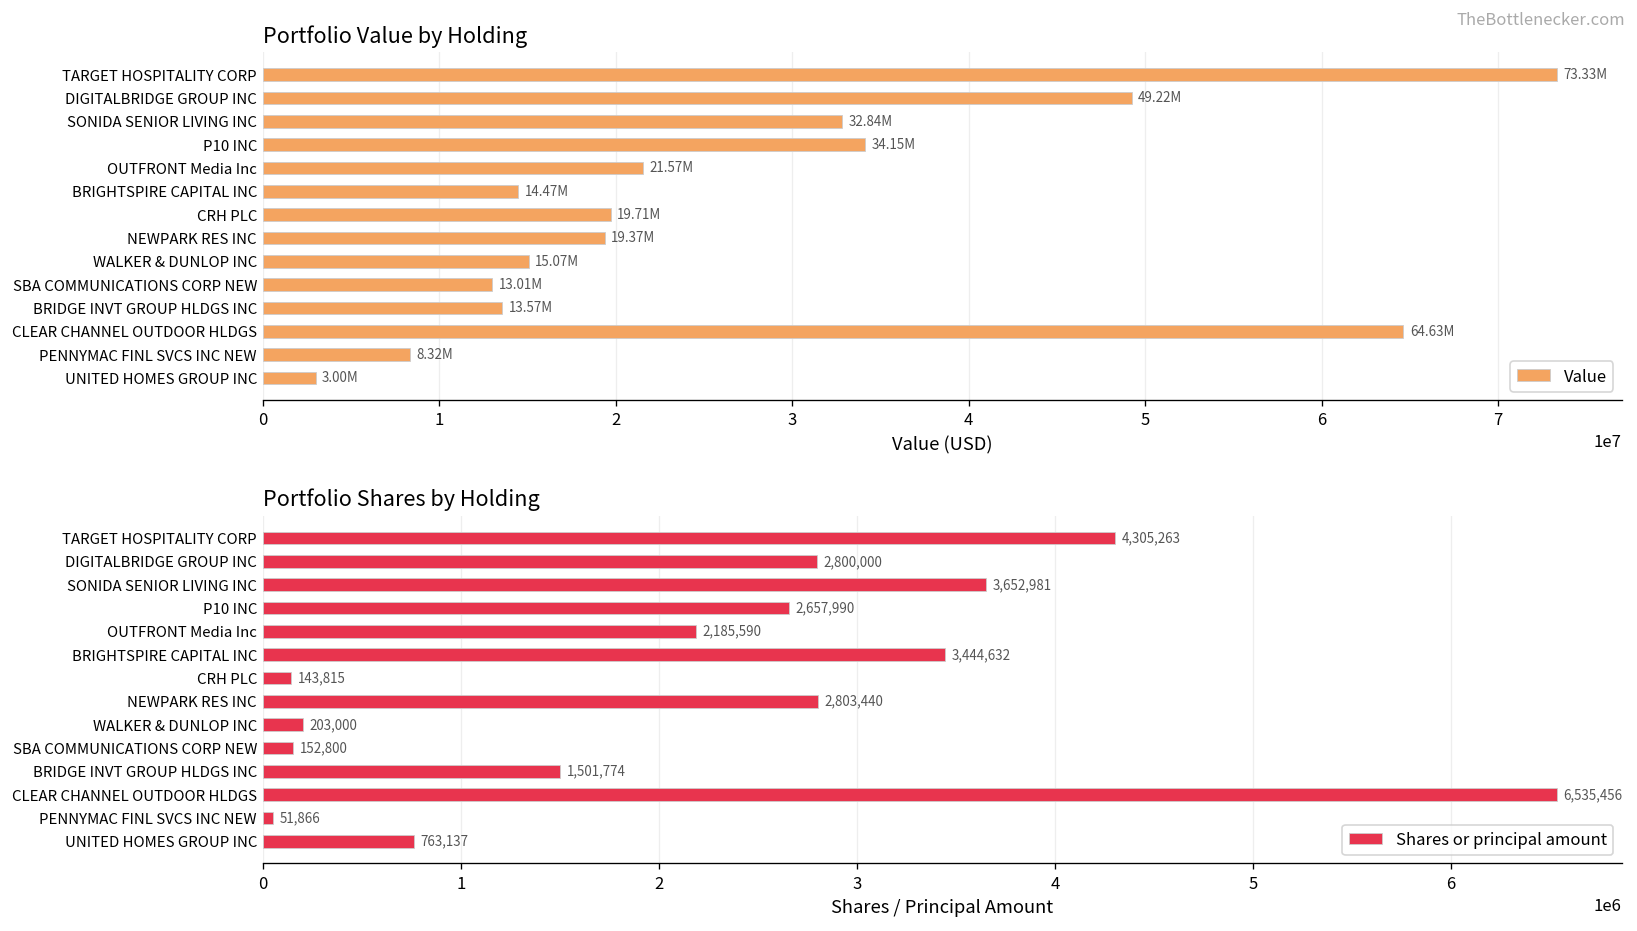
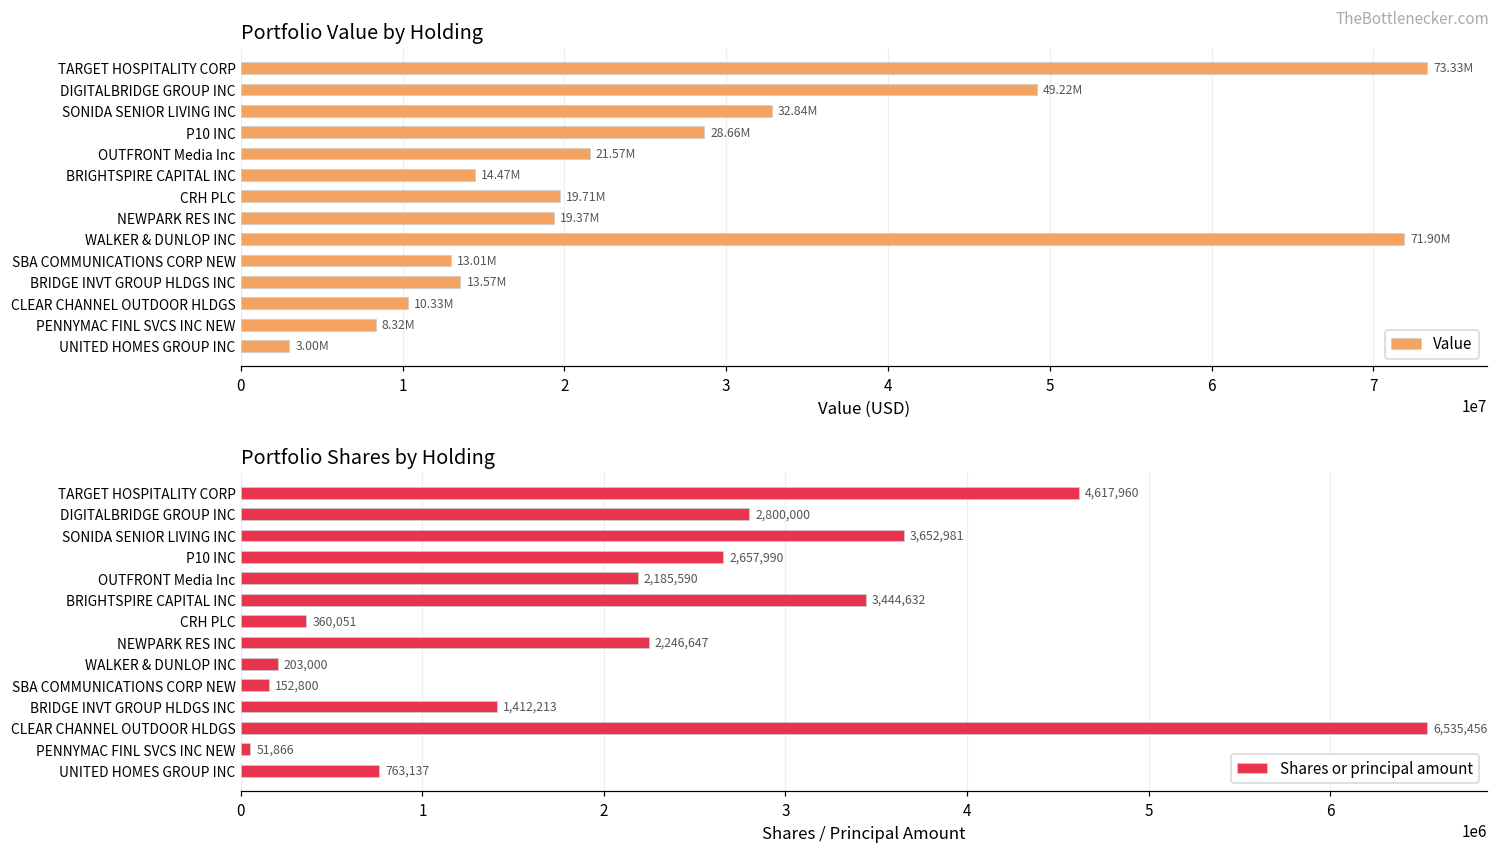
Portfolio Value by Holding, P10 INC: 34.15M -> 28.66M
Portfolio Value by Holding, WALKER & DUNLOP INC: 15.07M -> 71.90M
Portfolio Value by Holding, CLEAR CHANNEL OUTDOOR HLDGS: 64.63M -> 10.33M
Portfolio Shares by Holding, TARGET HOSPITALITY CORP: 4,305,263 -> 4,617,960
Portfolio Shares by Holding, CRH PLC: 143,815 -> 360,051
Portfolio Shares by Holding, NEWPARK RES INC: 2,803,440 -> 2,246,647
Portfolio Shares by Holding, BRIDGE INVT GROUP HLDGS INC: 1,501,774 -> 1,412,213
